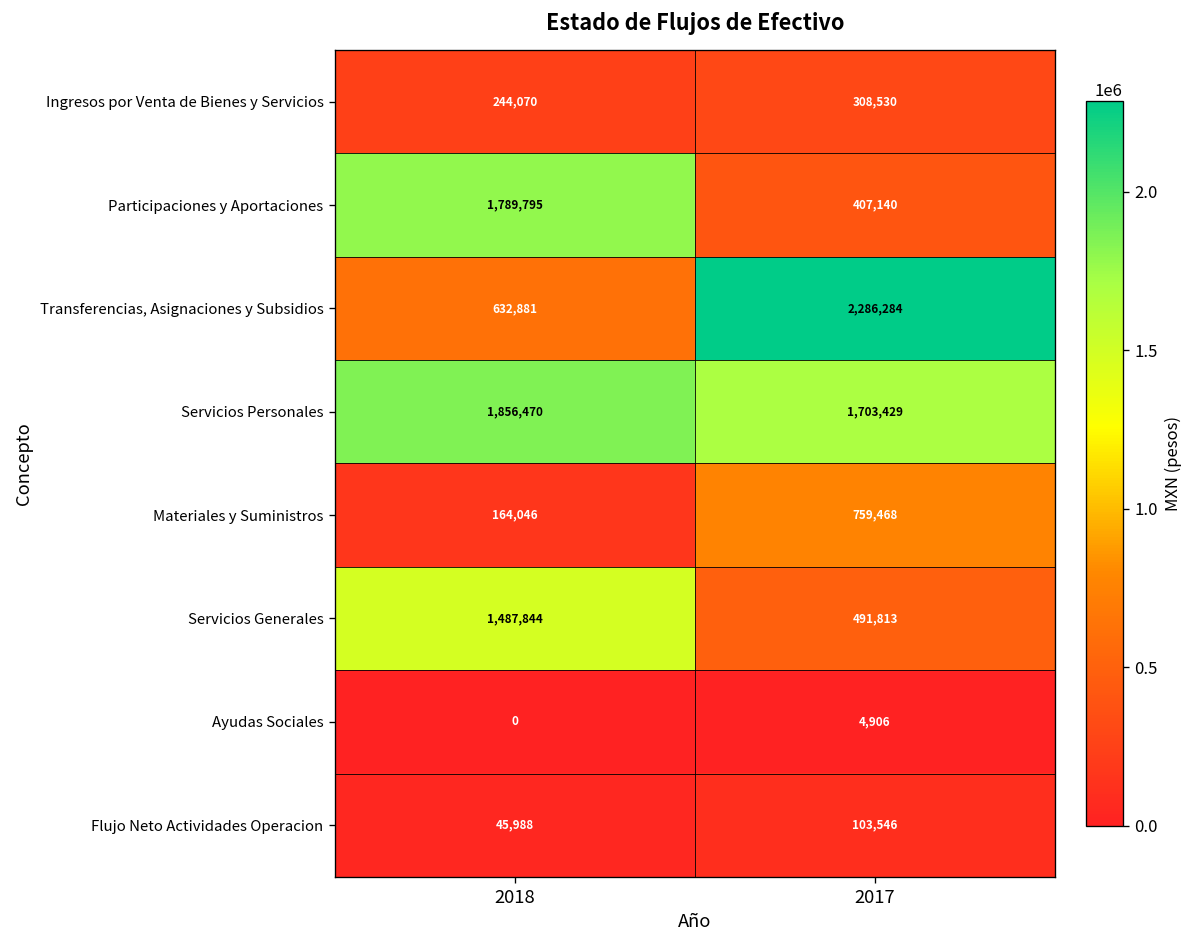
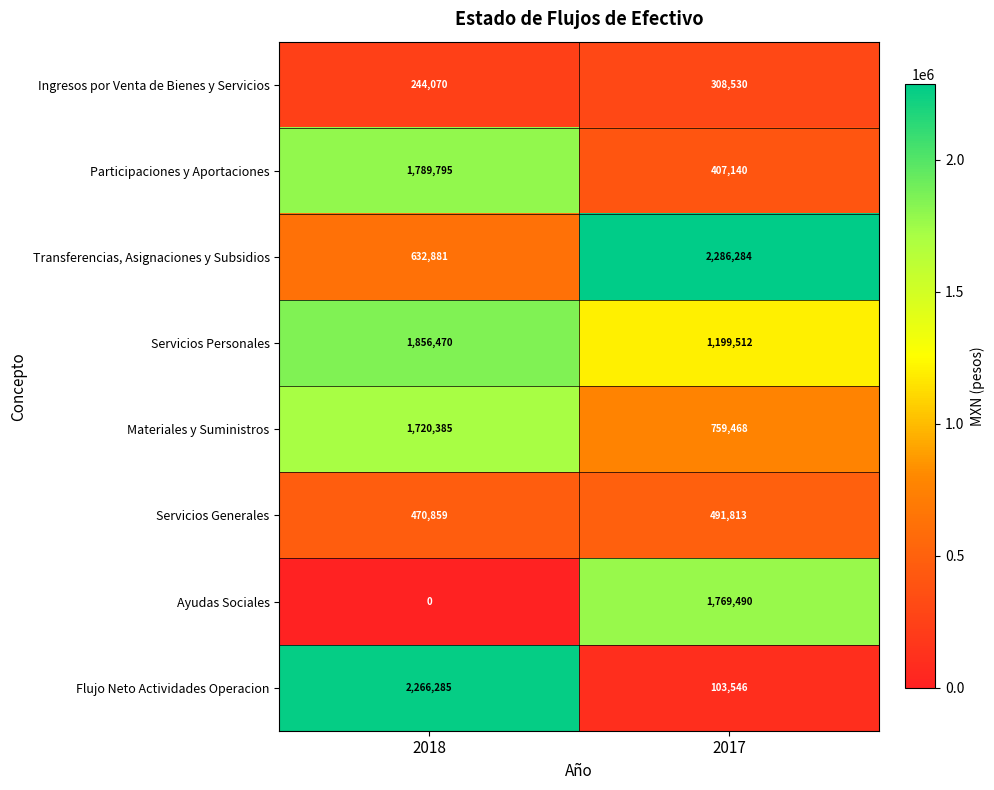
Servicios Personales, 2017: 1,703,429 -> 1,199,512
Materiales y Suministros, 2018: 164,046 -> 1,720,385
Servicios Generales, 2018: 1,487,844 -> 470,859
Ayudas Sociales, 2017: 4,906 -> 1,769,490
Flujo Neto Actividades Operacion, 2018: 45,988 -> 2,266,285
